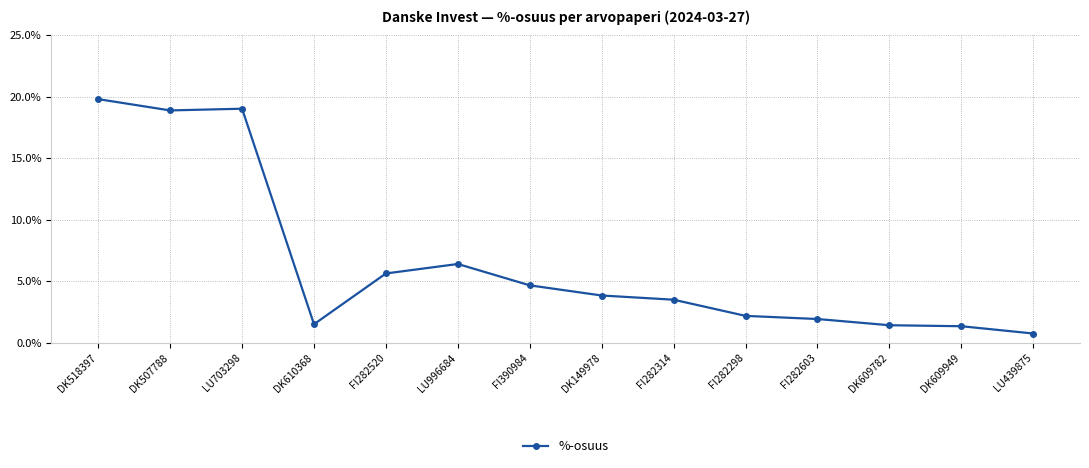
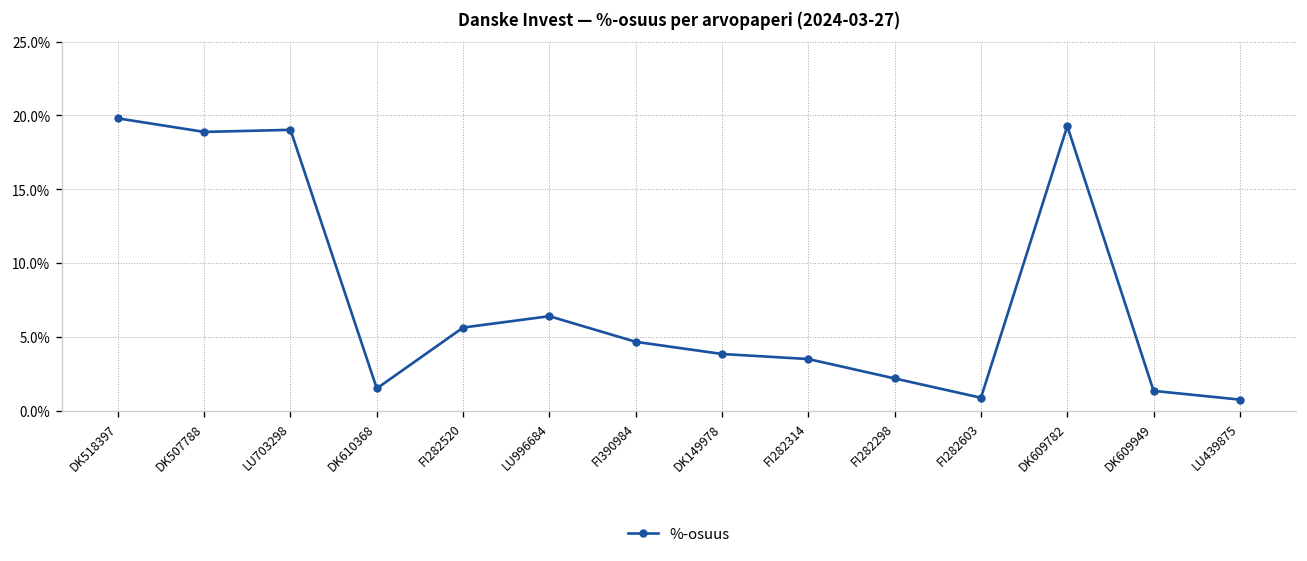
FI282603: 1.9% -> 0.9%
DK609782: 1.4% -> 19.3%
